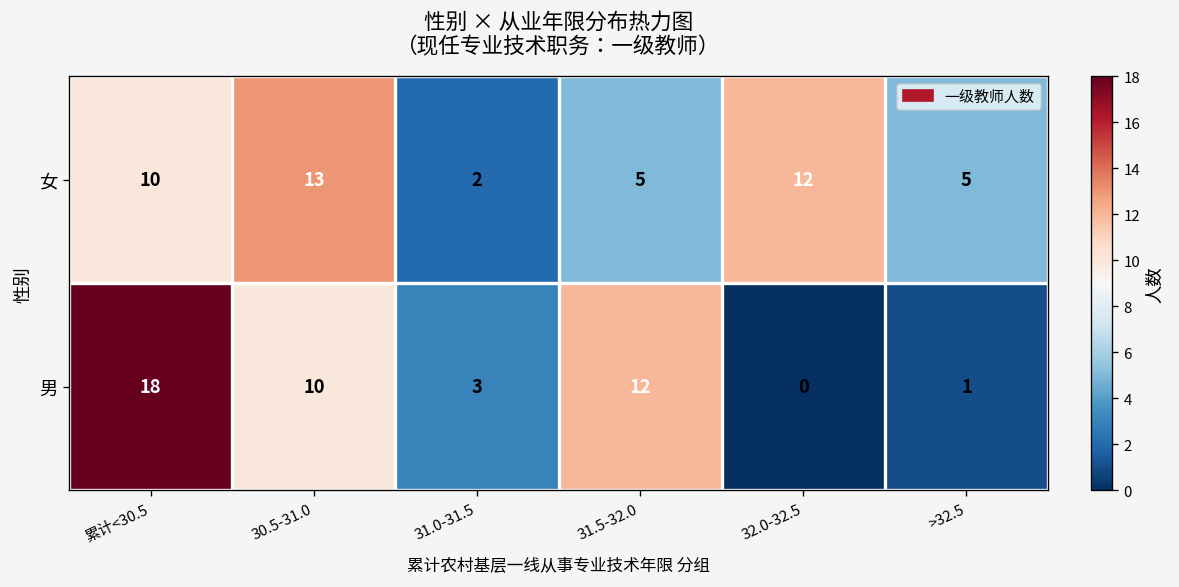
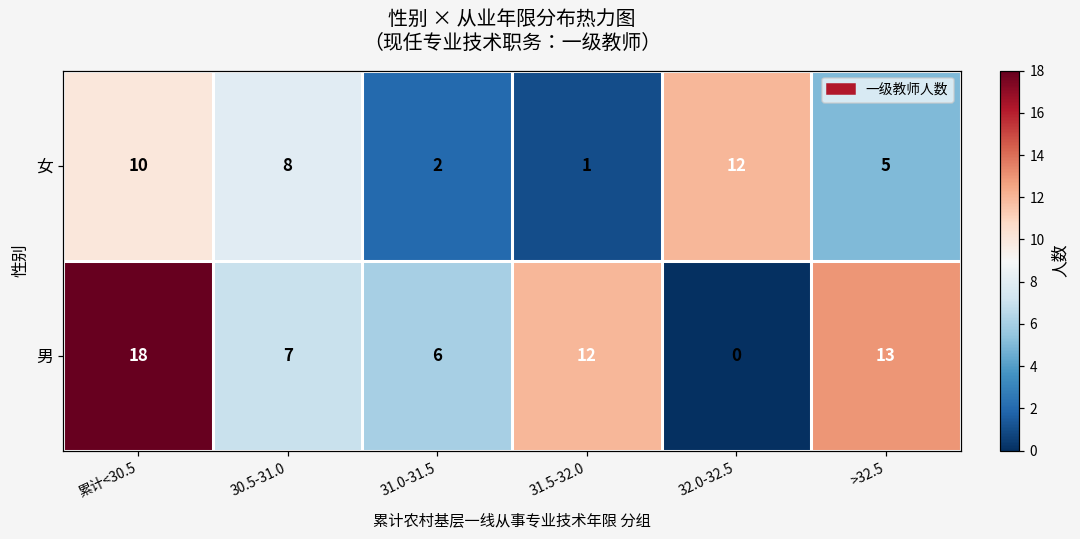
女, 30.5-31.0: 13 -> 8
女, 31.5-32.0: 5 -> 1
男, 30.5-31.0: 10 -> 7
男, 31.0-31.5: 3 -> 6
男, >32.5: 1 -> 13
